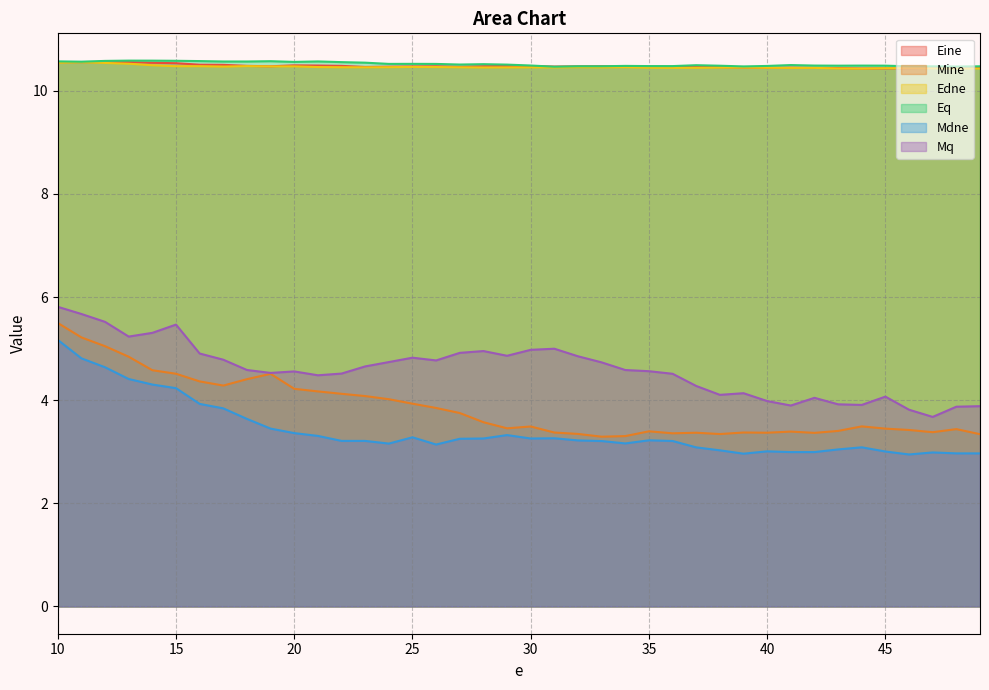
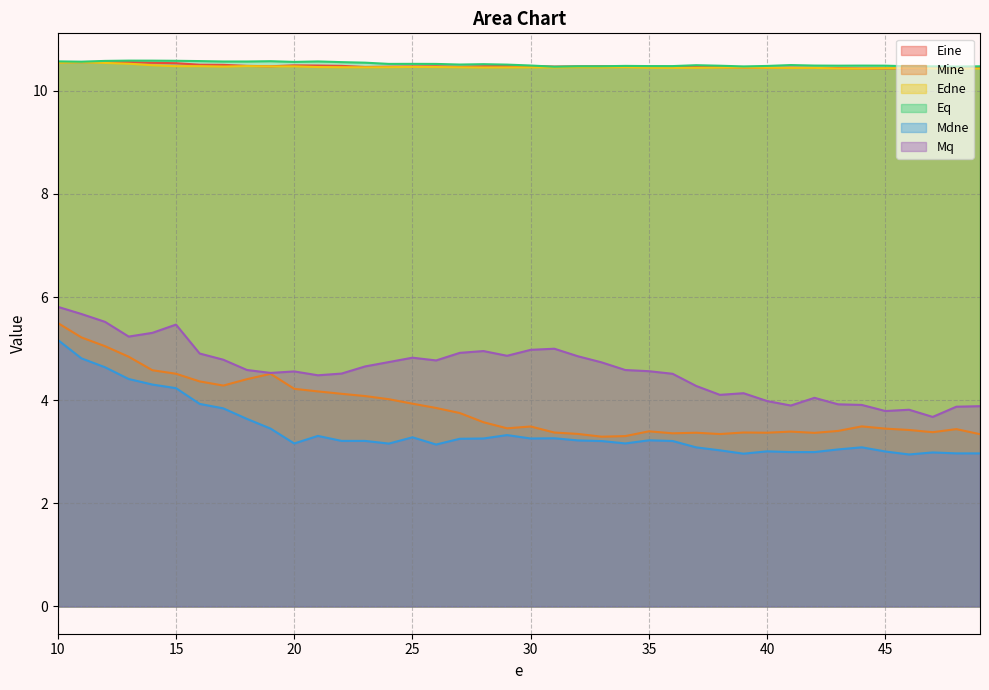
Mdne, 20: 3.4 -> 3.2
Mq, 45: 4.1 -> 3.8
